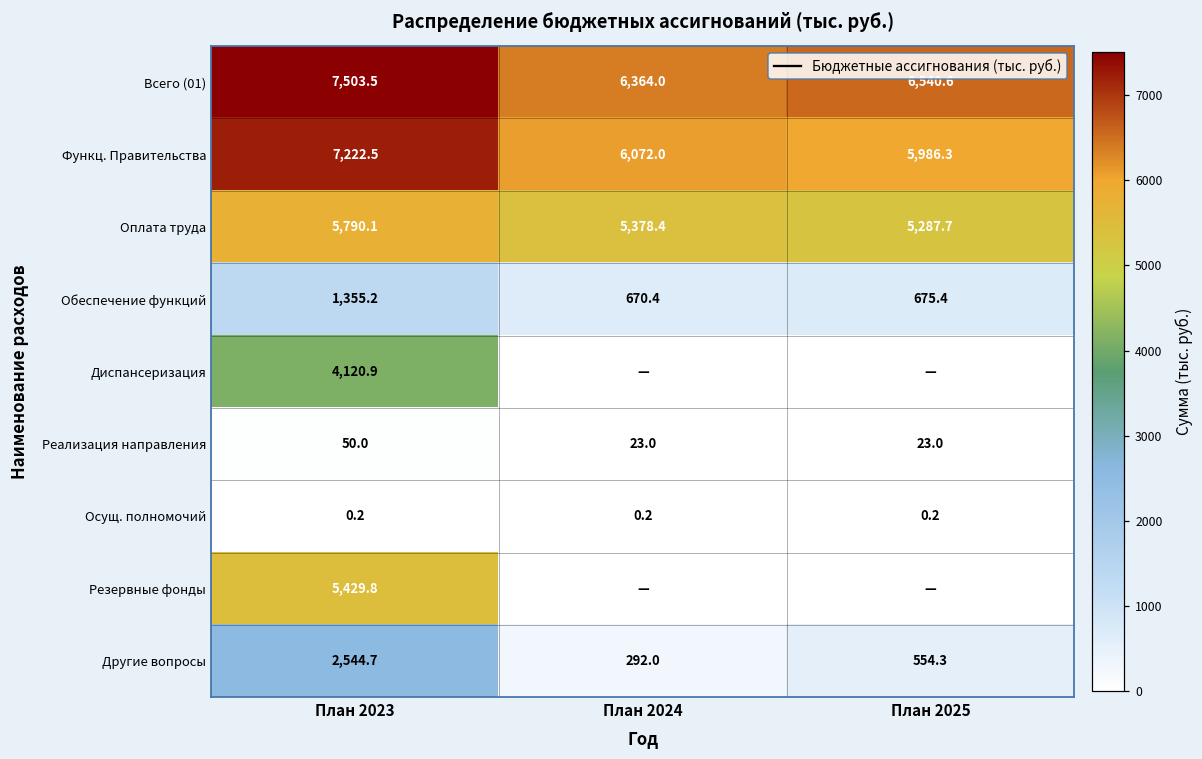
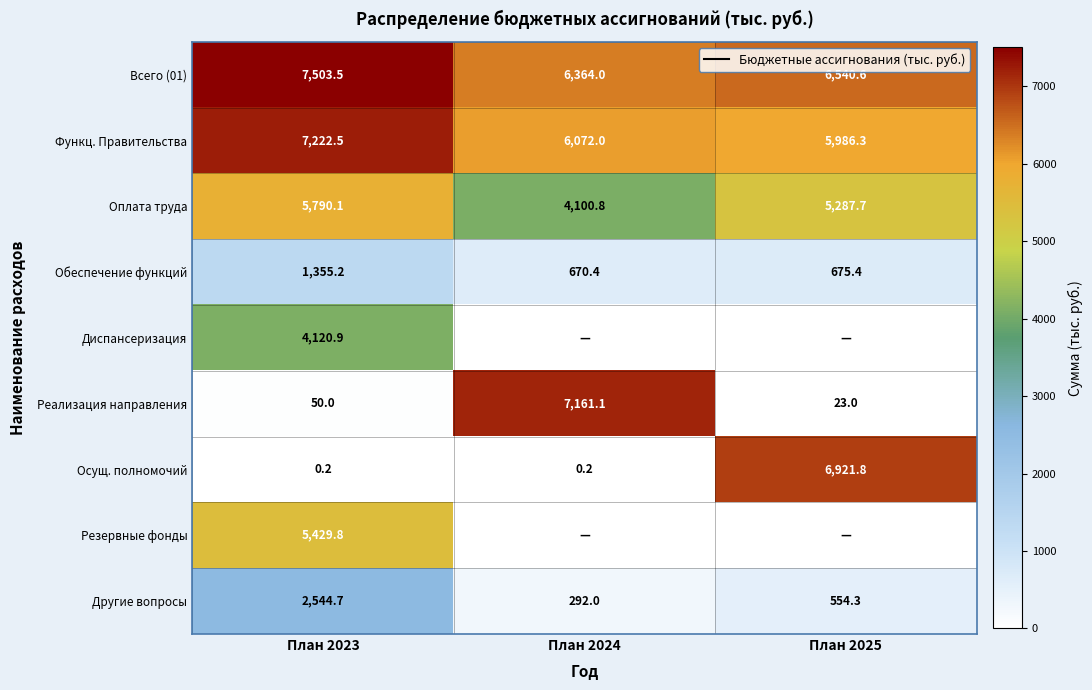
Оплата труда, План 2024: 5,378.4 -> 4,100.8
Реализация направления, План 2024: 23.0 -> 7,161.1
Осущ. полномочий, План 2025: 0.2 -> 6,921.8
